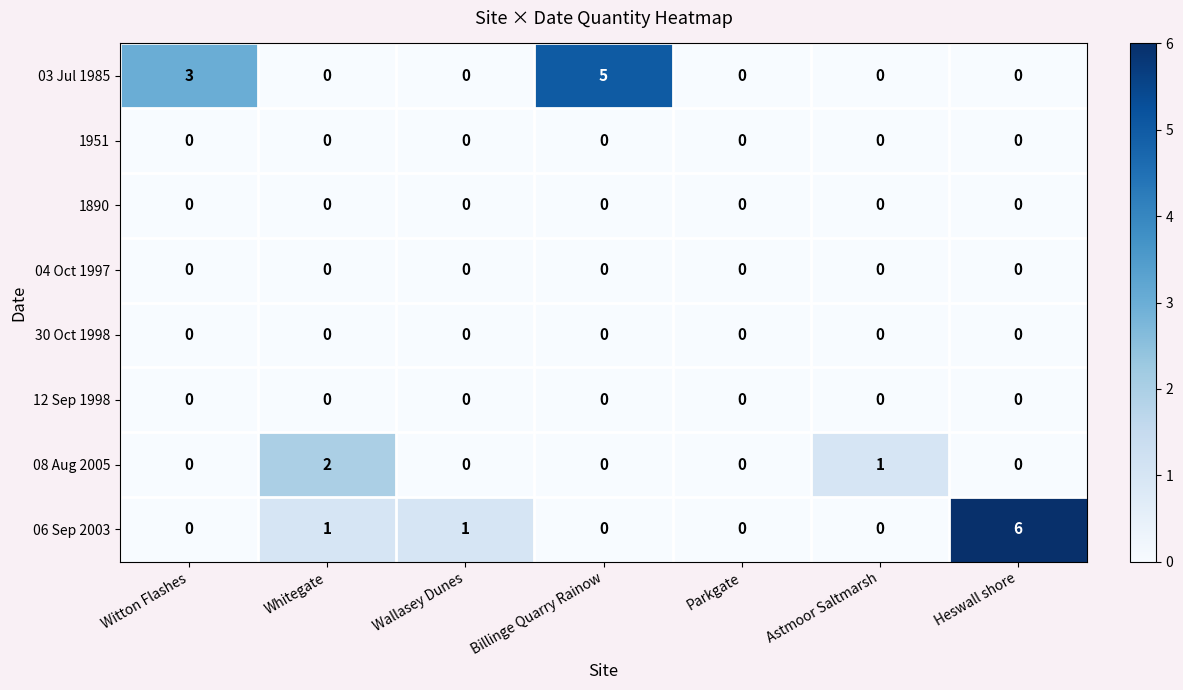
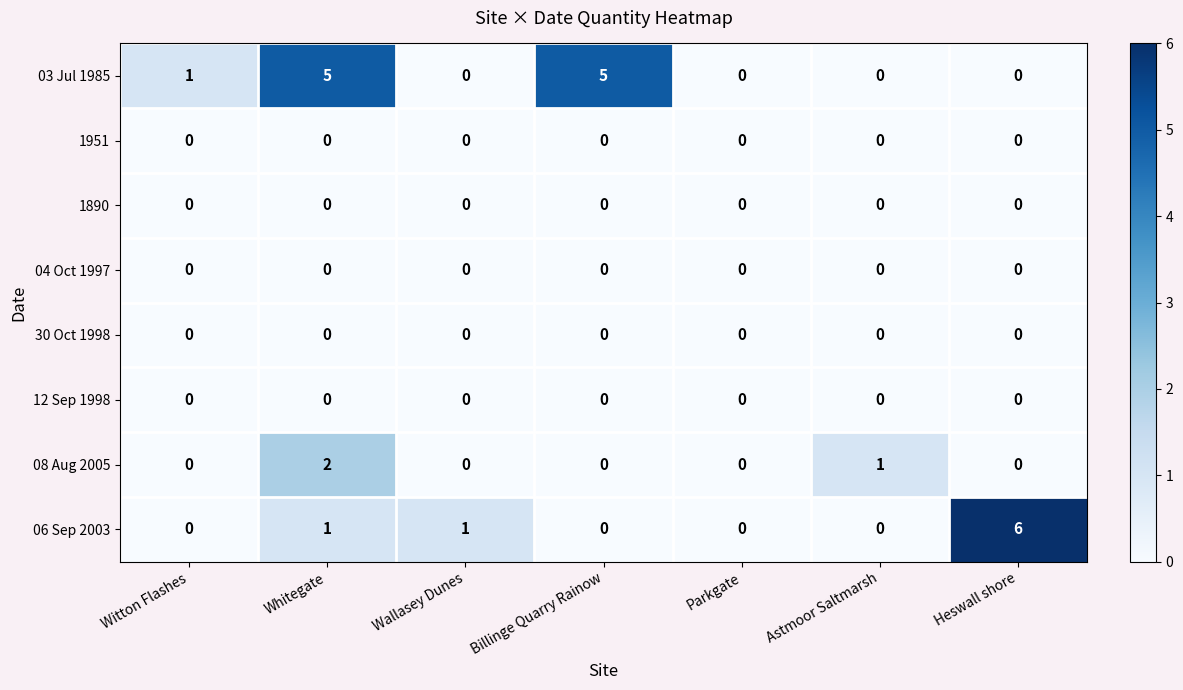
03 Jul 1985, Witton Flashes: 3 -> 1
03 Jul 1985, Whitegate: 0 -> 5
